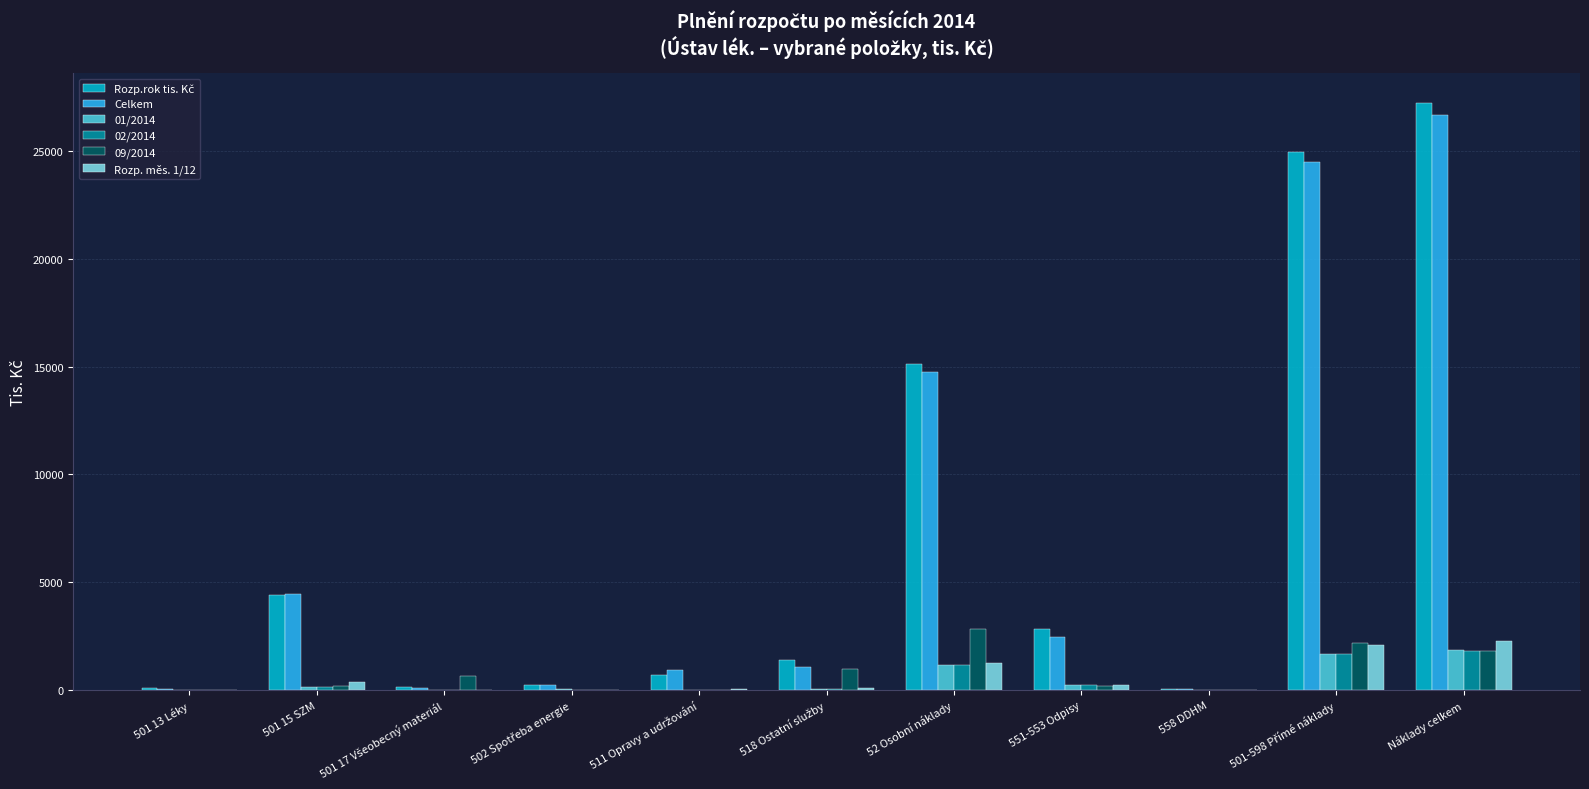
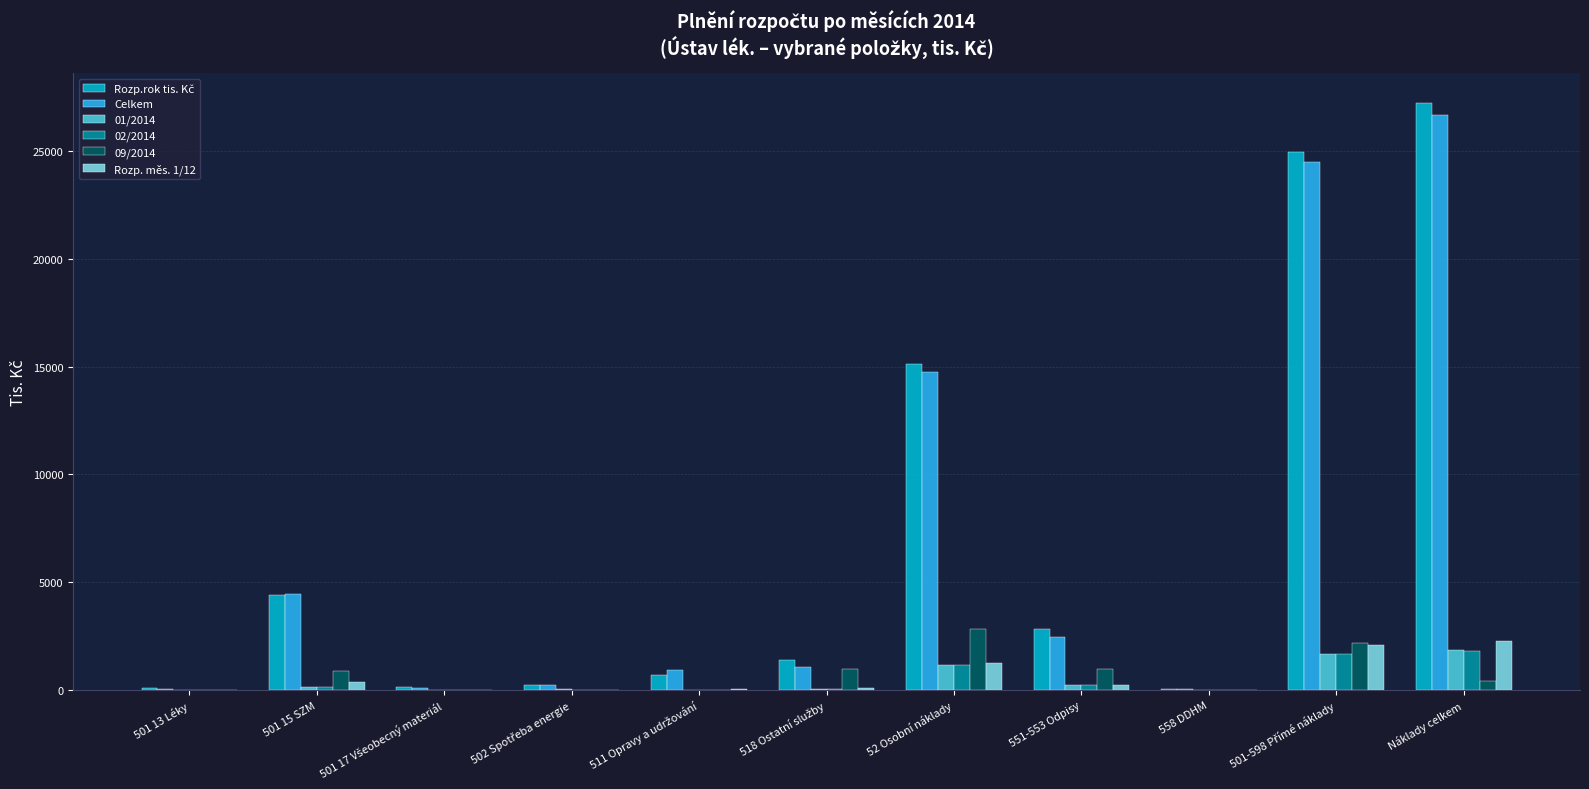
09/2014, 501 15 SZM: 200 -> 900
09/2014, 501 17 Všeobecný materiál: 700 -> 0
09/2014, 551-553 Odpisy: 200 -> 1000
09/2014, Náklady celkem: 1800 -> 400
